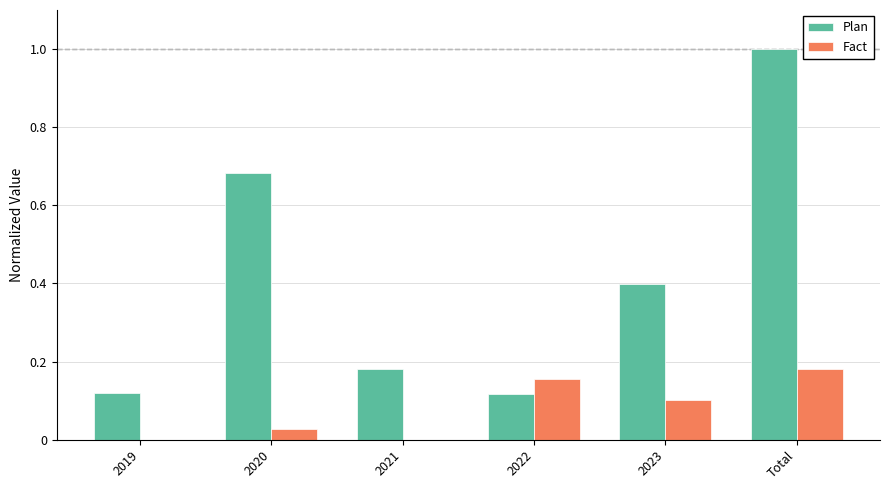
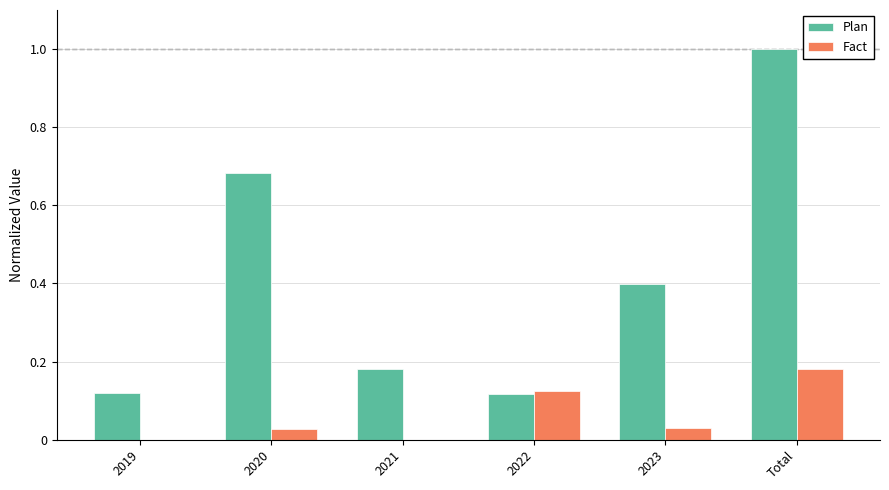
Fact, 2022: 0.15 -> 0.12
Fact, 2023: 0.10 -> 0.03
